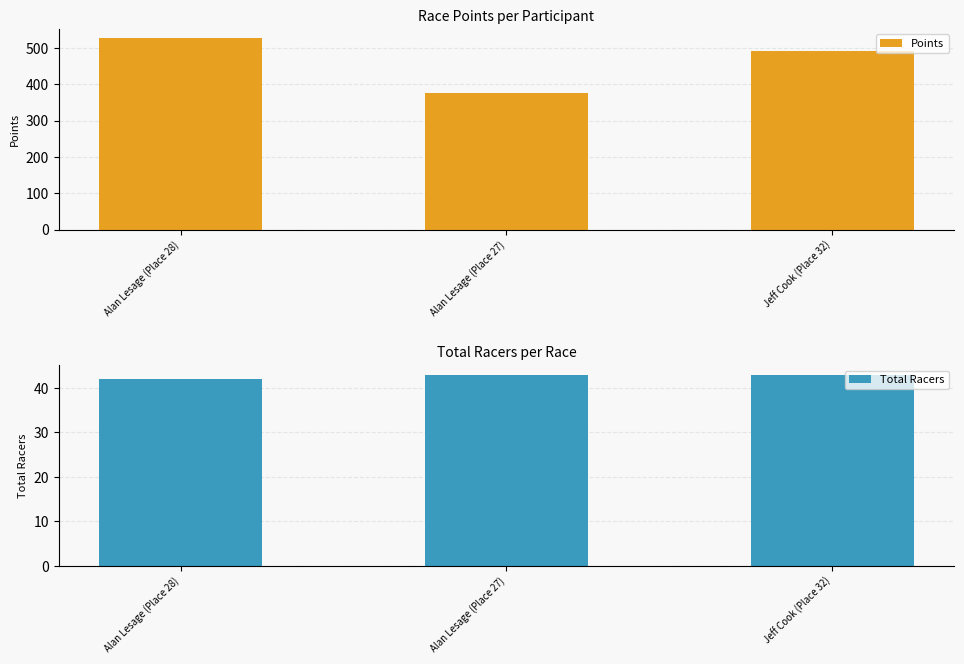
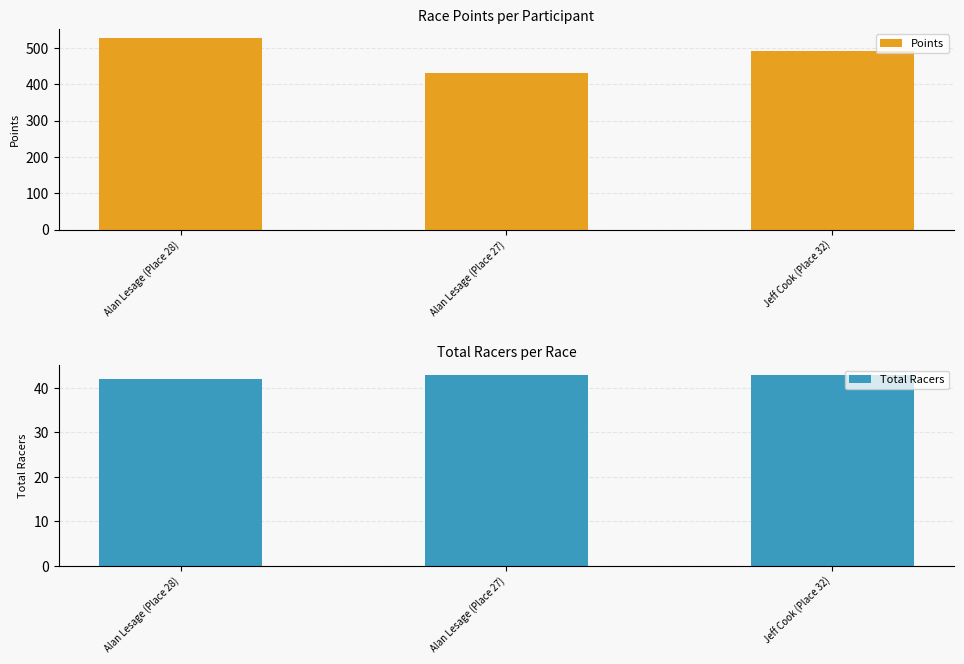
Race Points per Participant, Alan Lesage (Place 27): 380 -> 430
